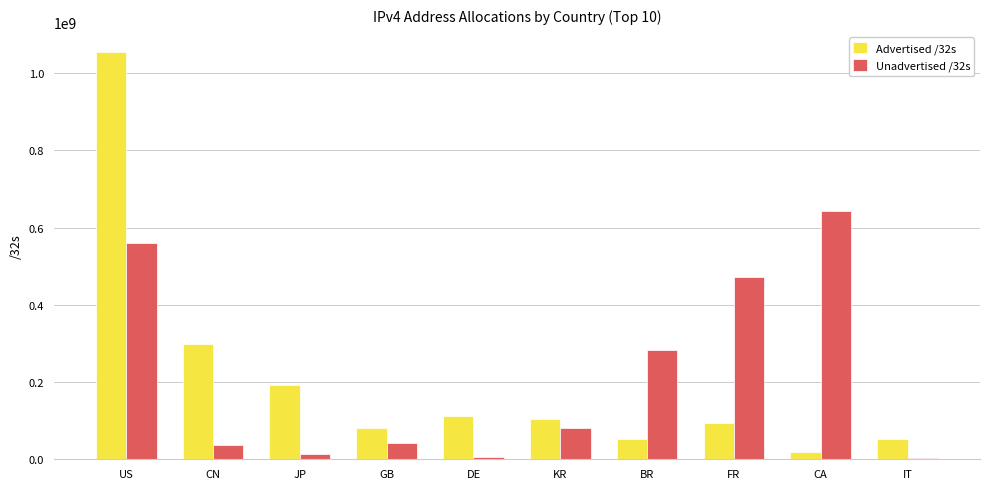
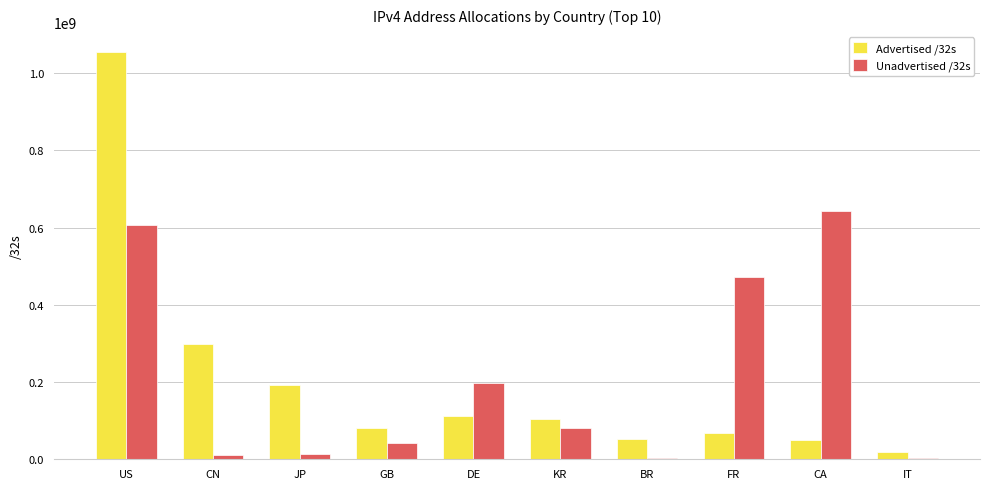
Unadvertised /32s, US: 560000000 -> 610000000
Unadvertised /32s, CN: 40000000 -> 10000000
Unadvertised /32s, DE: 10000000 -> 200000000
Unadvertised /32s, BR: 280000000 -> 0
Advertised /32s, FR: 90000000 -> 70000000
Advertised /32s, CA: 20000000 -> 50000000
Advertised /32s, IT: 50000000 -> 20000000
